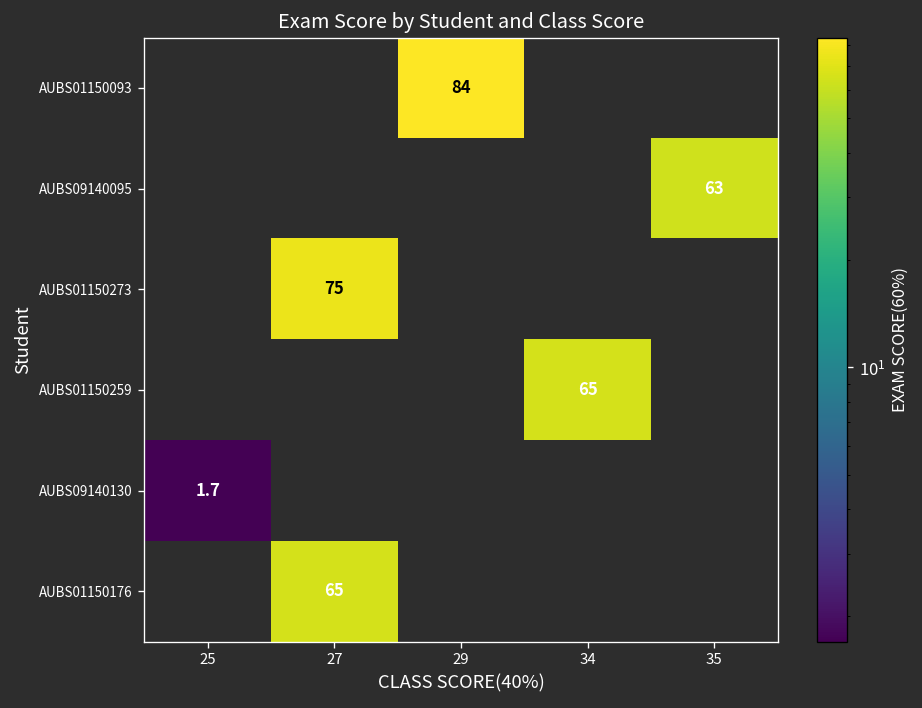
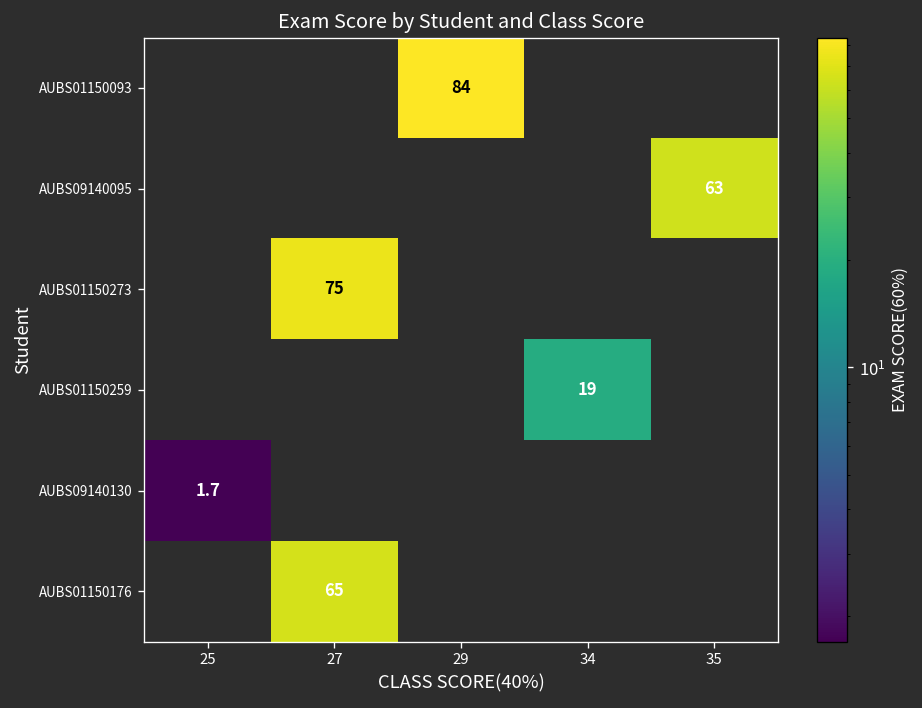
AUBS01150259, 34: 65 -> 19
